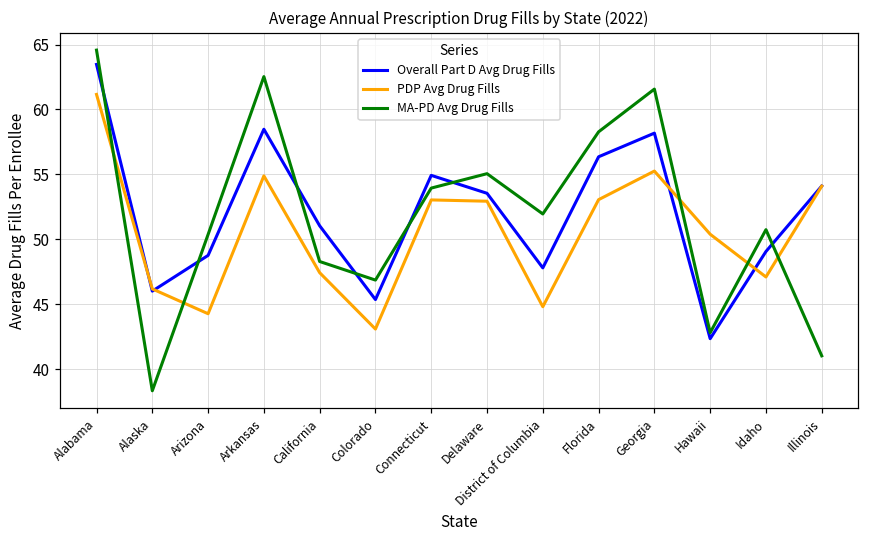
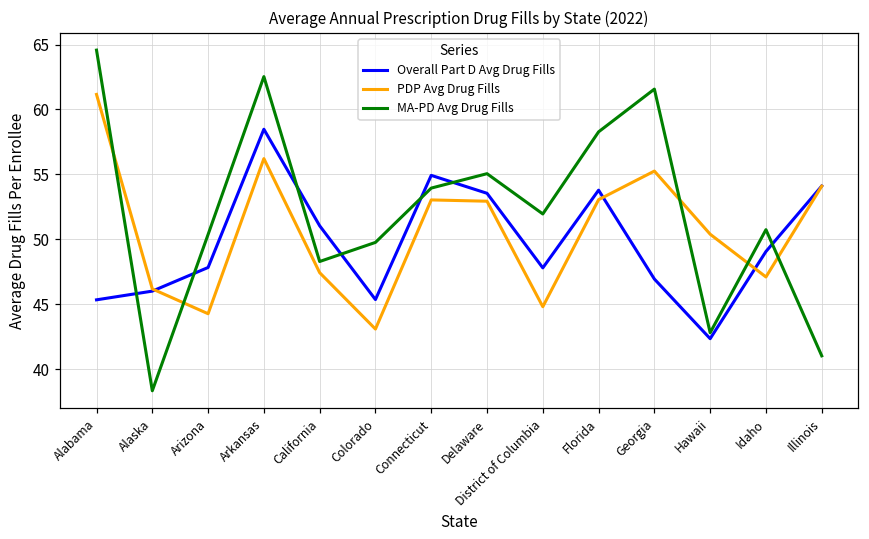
Overall Part D Avg Drug Fills, Alabama: 63.5 -> 45.4
Overall Part D Avg Drug Fills, Arizona: 48.8 -> 47.8
PDP Avg Drug Fills, Arkansas: 54.9 -> 56.2
MA-PD Avg Drug Fills, Colorado: 46.9 -> 49.8
Overall Part D Avg Drug Fills, Florida: 56.4 -> 53.8
Overall Part D Avg Drug Fills, Georgia: 58.2 -> 47.0
